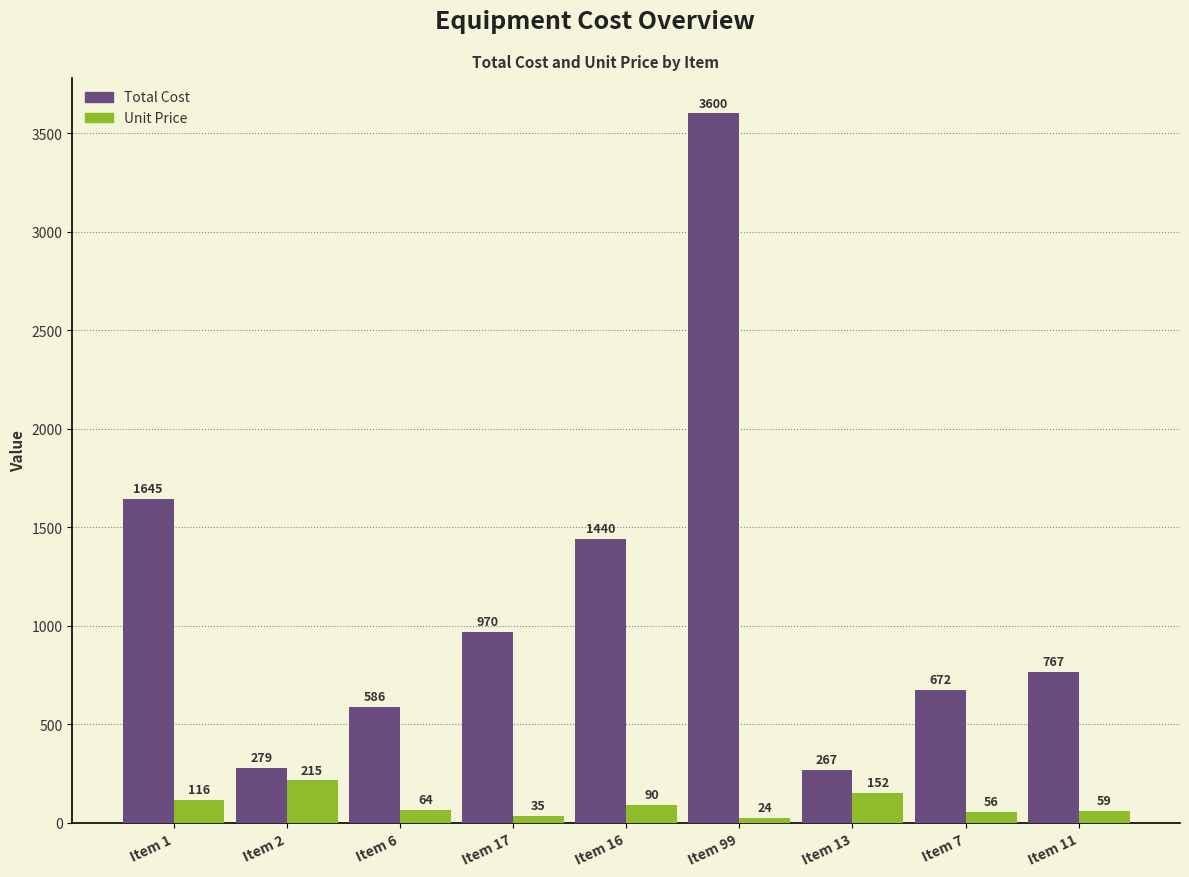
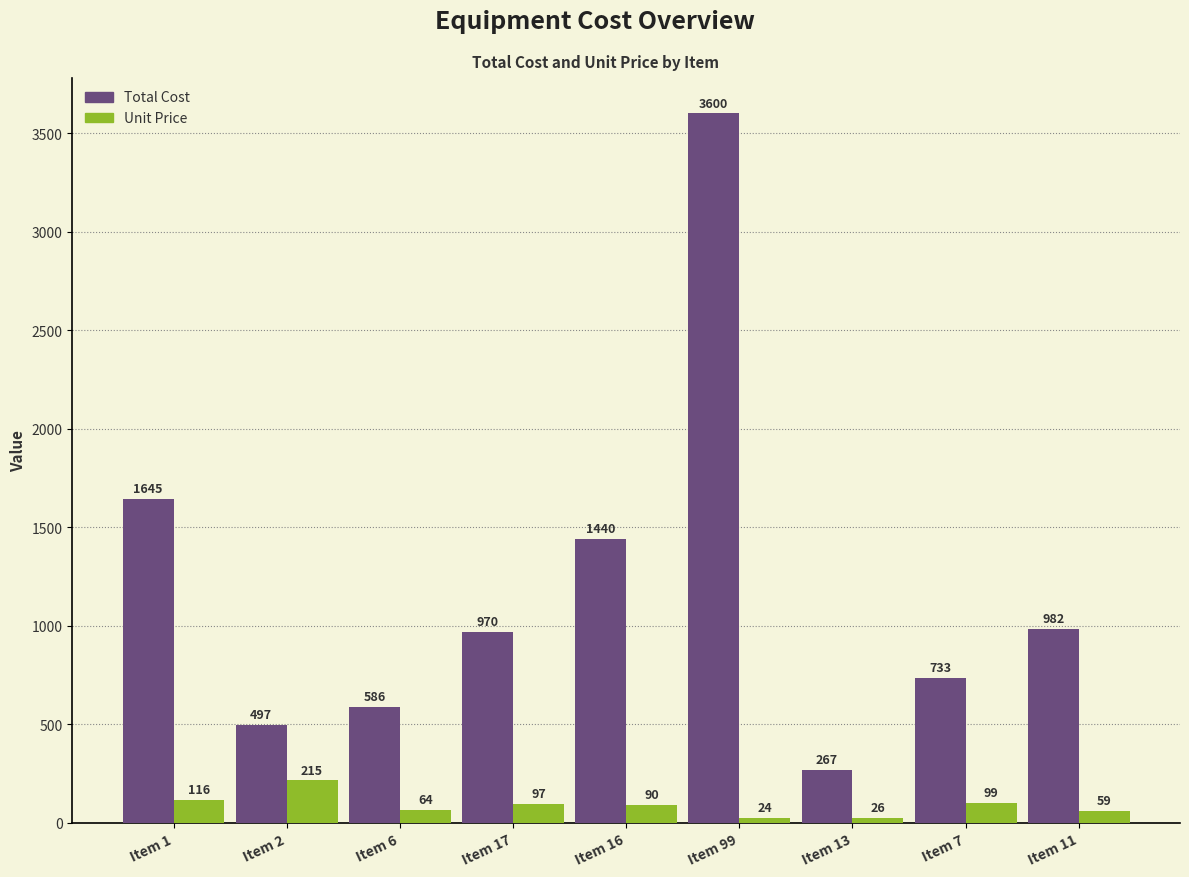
Total Cost, Item 2: 279 -> 497
Unit Price, Item 17: 35 -> 97
Unit Price, Item 13: 152 -> 26
Total Cost, Item 7: 672 -> 733
Unit Price, Item 7: 56 -> 99
Total Cost, Item 11: 767 -> 982
